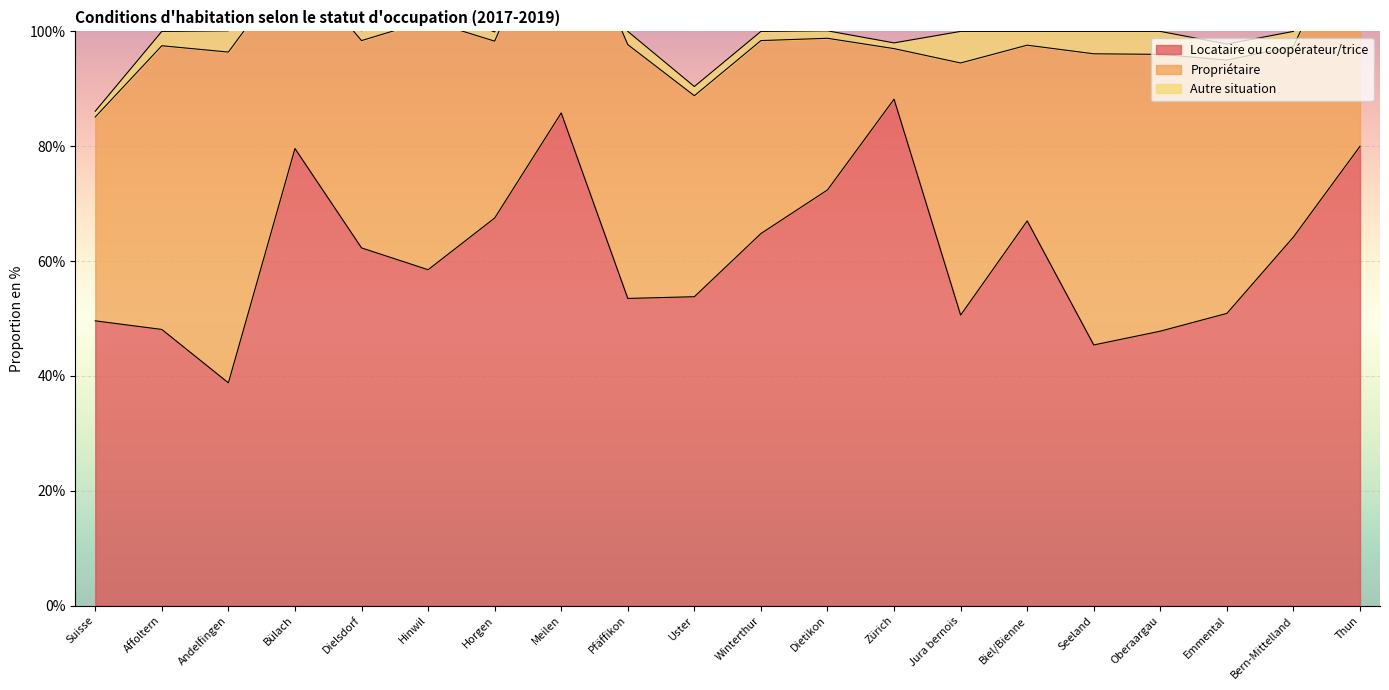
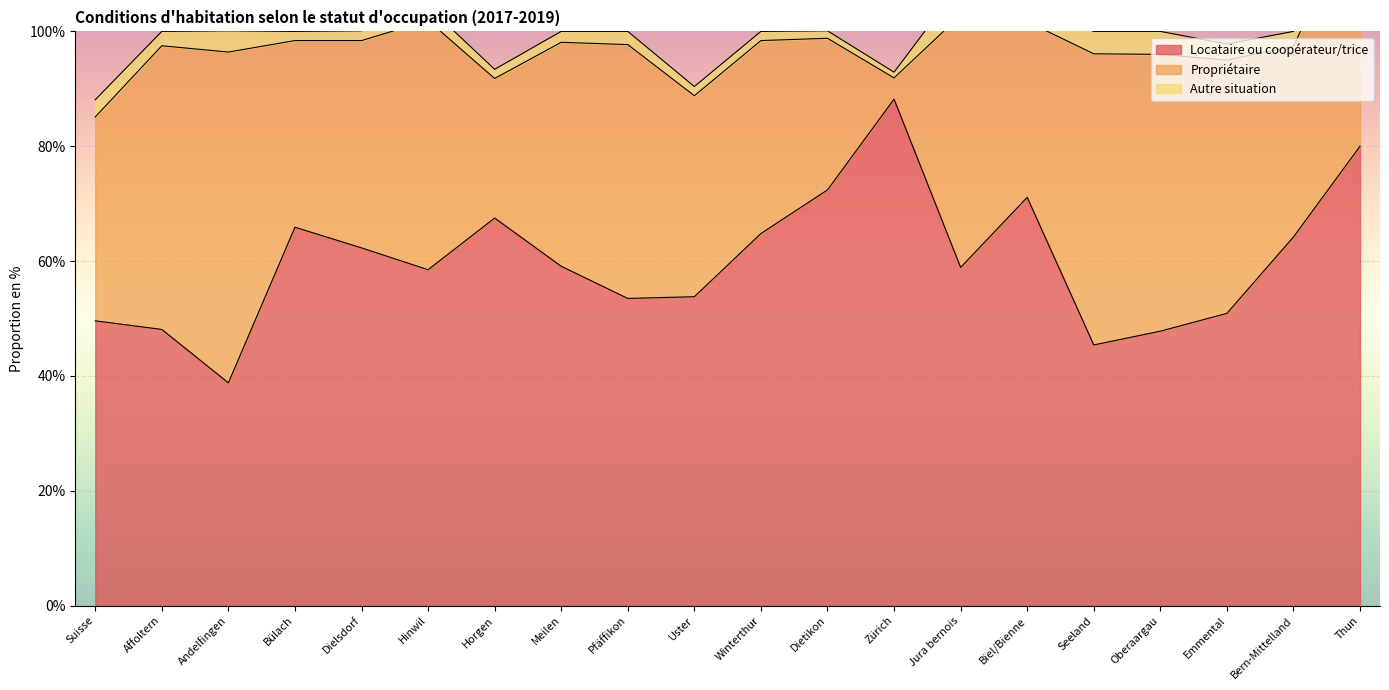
Autre situation, Suisse: 1% -> 3%
Locataire ou coopérateur/trice, Bülach: 80% -> 66%
Propriétaire, Horgen: 31% -> 24%
Locataire ou coopérateur/trice, Meilen: 86% -> 59%
Propriétaire, Zürich: 9% -> 4%
Locataire ou coopérateur/trice, Jura bernois: 51% -> 59%
Locataire ou coopérateur/trice, Biel/Bienne: 67% -> 71%
